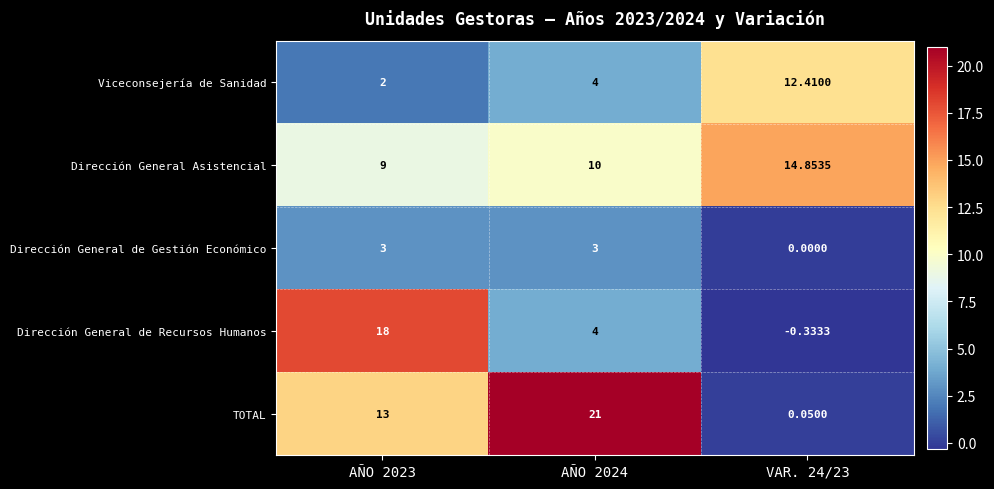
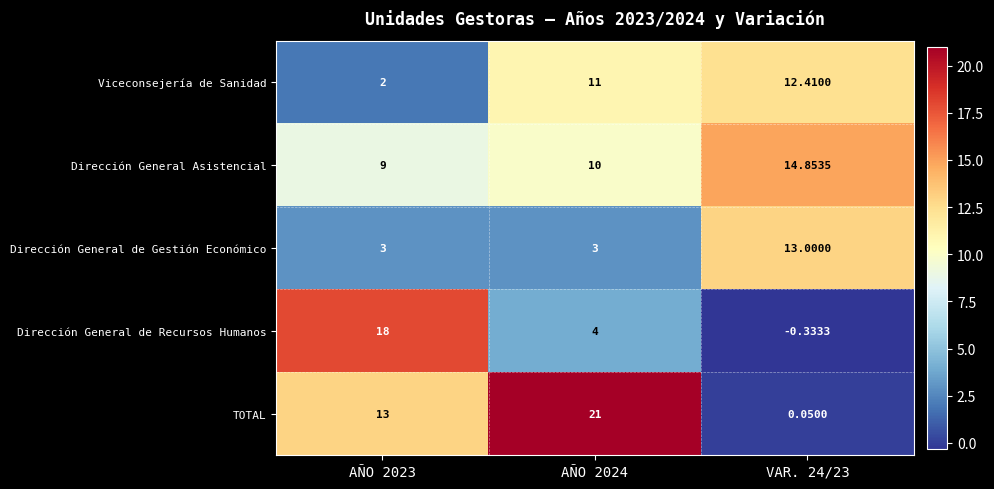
Viceconsejería de Sanidad, AÑO 2024: 4 -> 11
Dirección General de Gestión Económico, VAR. 24/23: 0.0000 -> 13.0000
